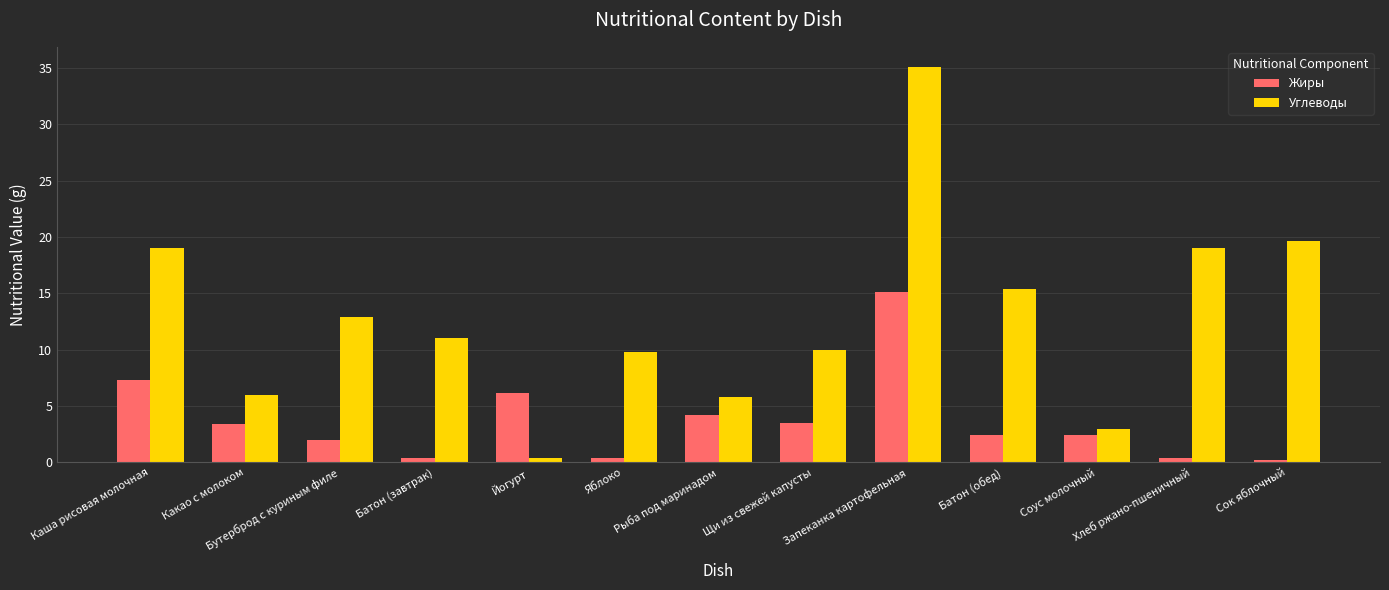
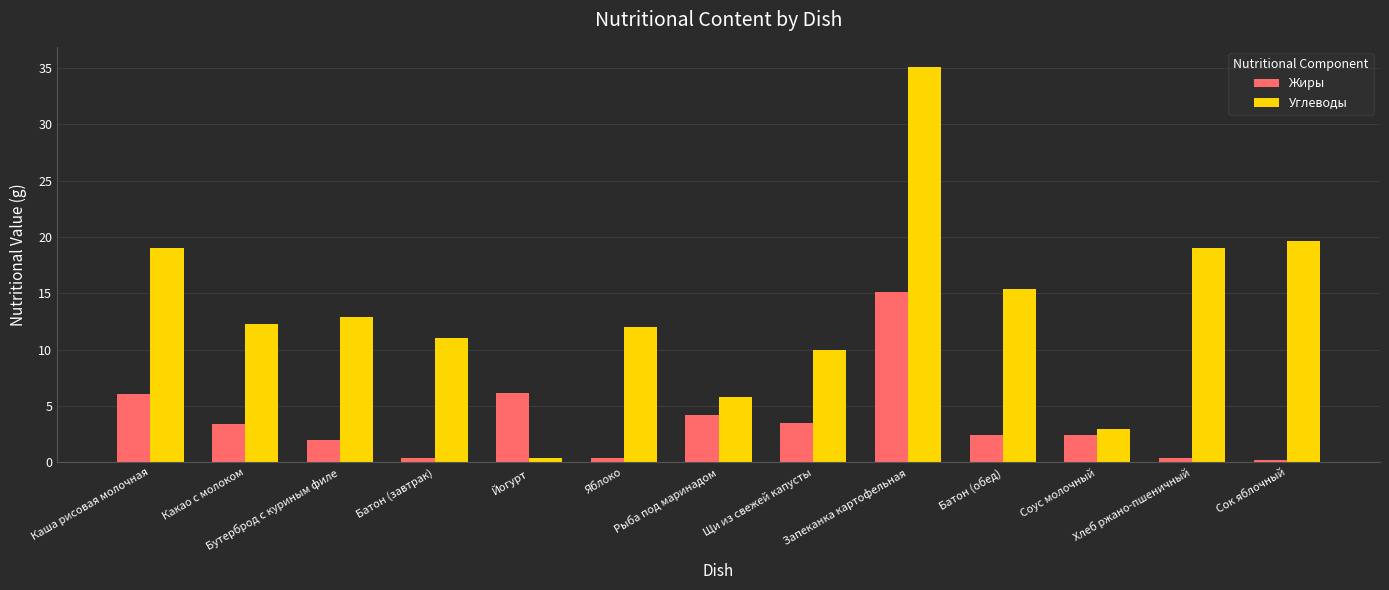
Жиры, Каша рисовая молочная: 7.3 -> 6.1
Углеводы, Какао с молоком: 6.0 -> 12.3
Углеводы, Яблоко: 9.8 -> 12.0
